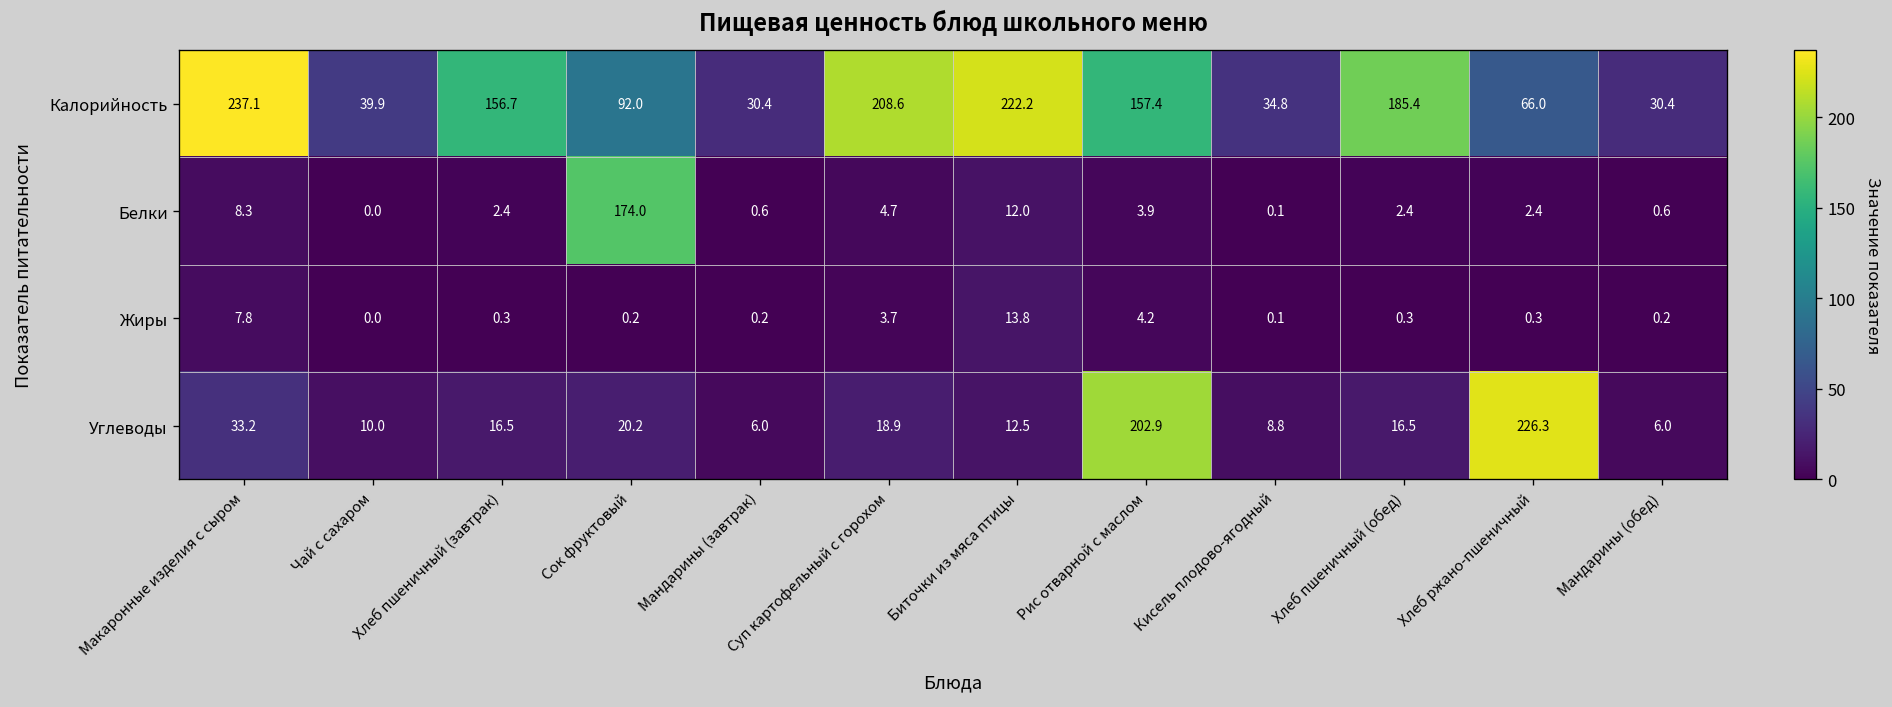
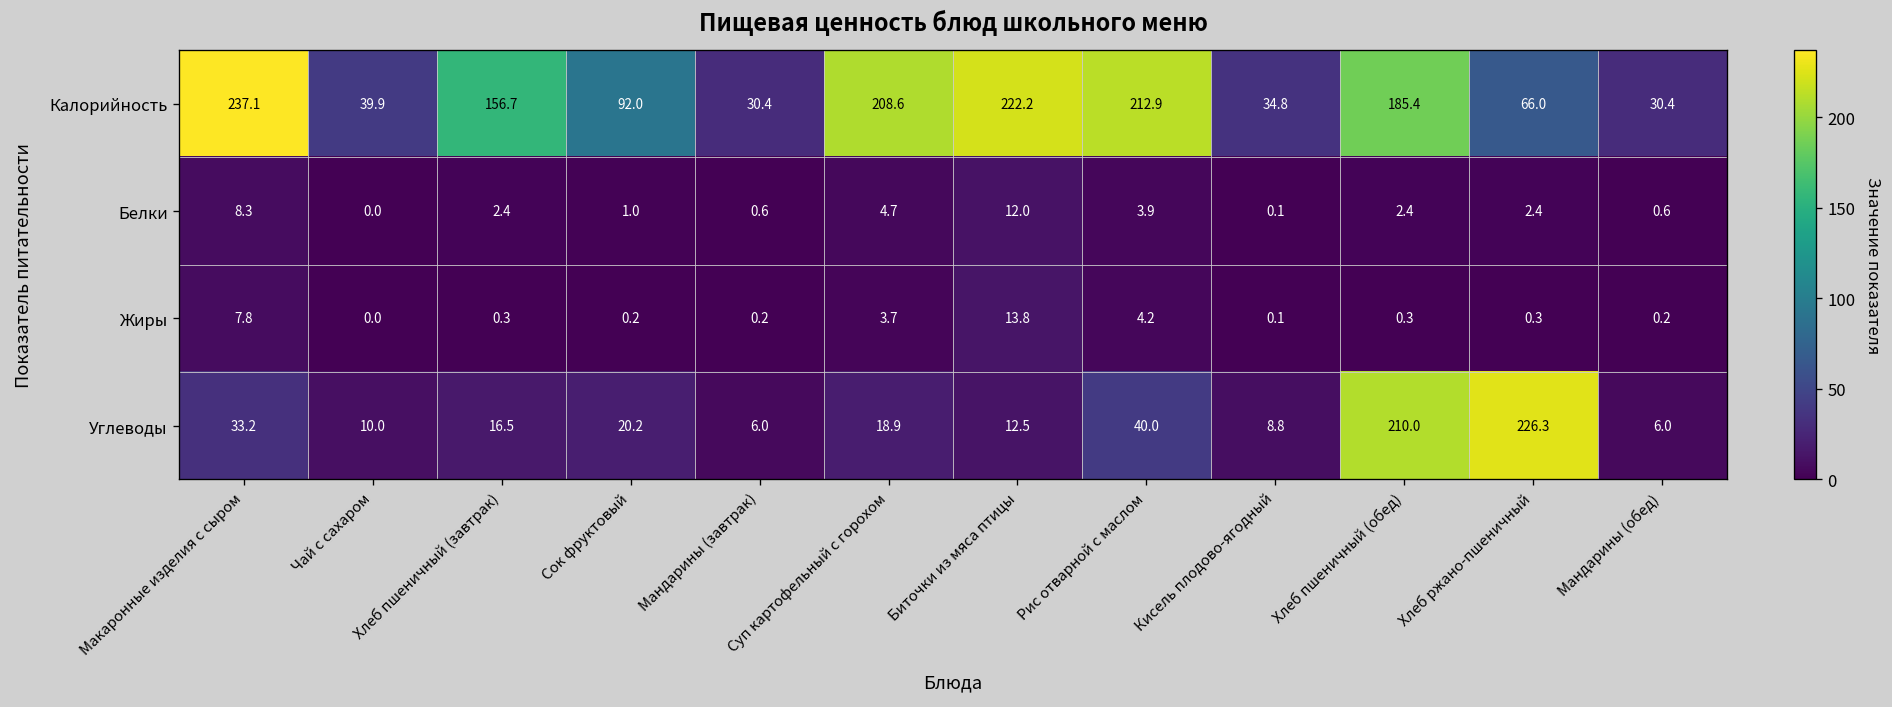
Калорийность, Рис отварной с маслом: 157.4 -> 212.9
Белки, Сок фруктовый: 174.0 -> 1.0
Углеводы, Рис отварной с маслом: 202.9 -> 40.0
Углеводы, Хлеб пшеничный (обед): 16.5 -> 210.0
